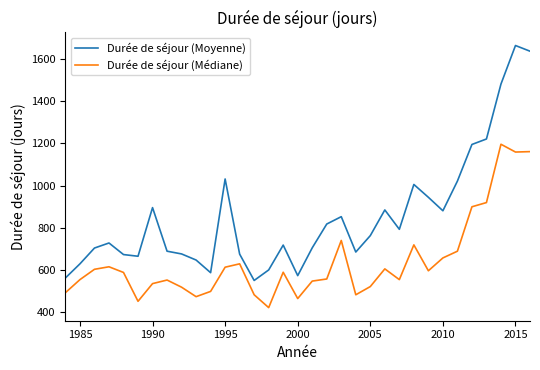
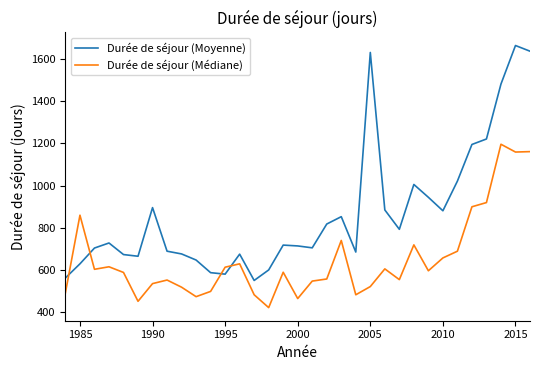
Durée de séjour (Médiane), 1985: 550 -> 860
Durée de séjour (Moyenne), 1995: 1030 -> 580
Durée de séjour (Moyenne), 2000: 570 -> 710
Durée de séjour (Moyenne), 2005: 760 -> 1630
